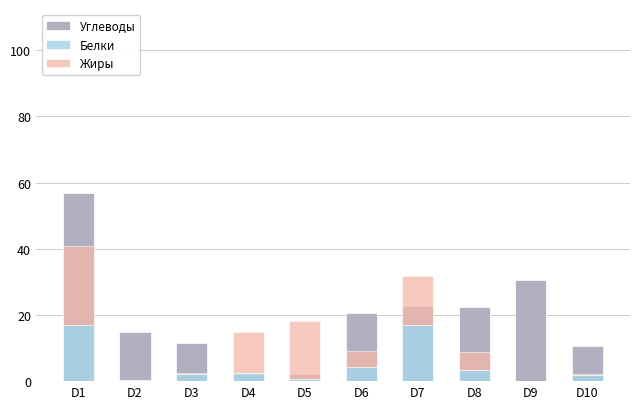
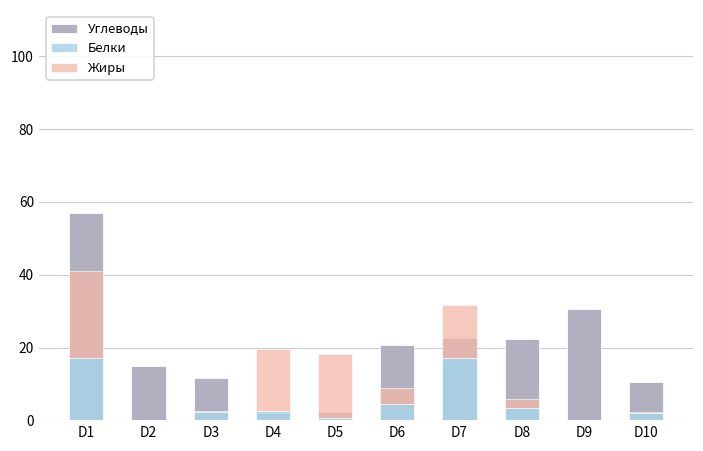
Жиры, D4: 12 -> 17
Жиры, D8: 6 -> 3
